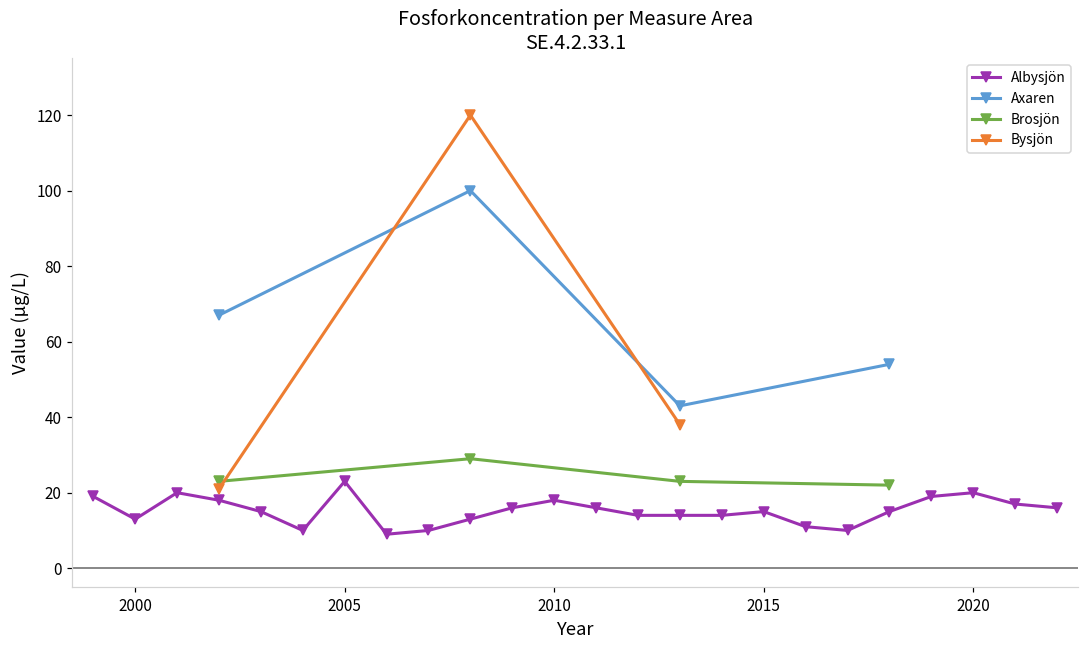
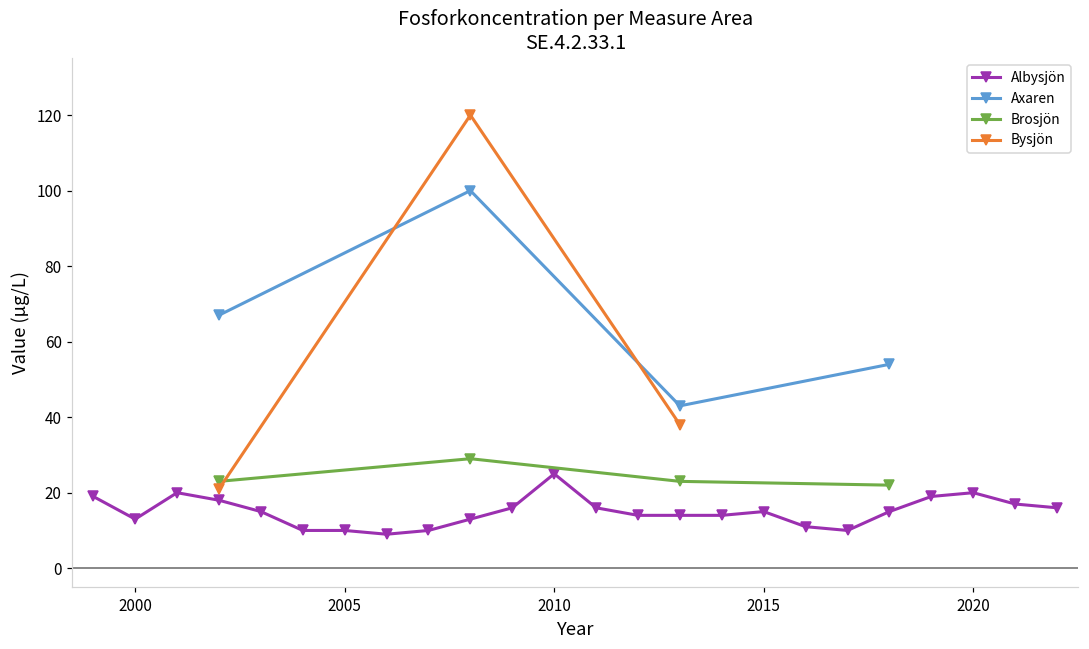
Albysjön, 2005: 23 -> 10
Albysjön, 2010: 18 -> 25
